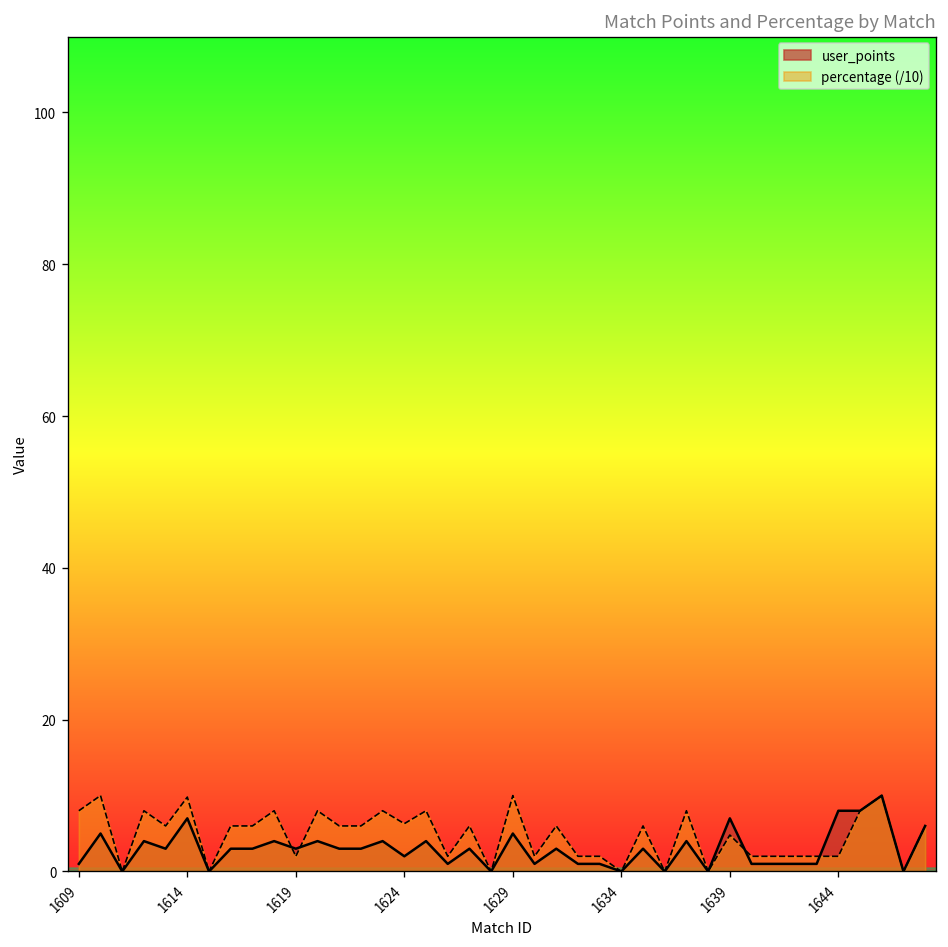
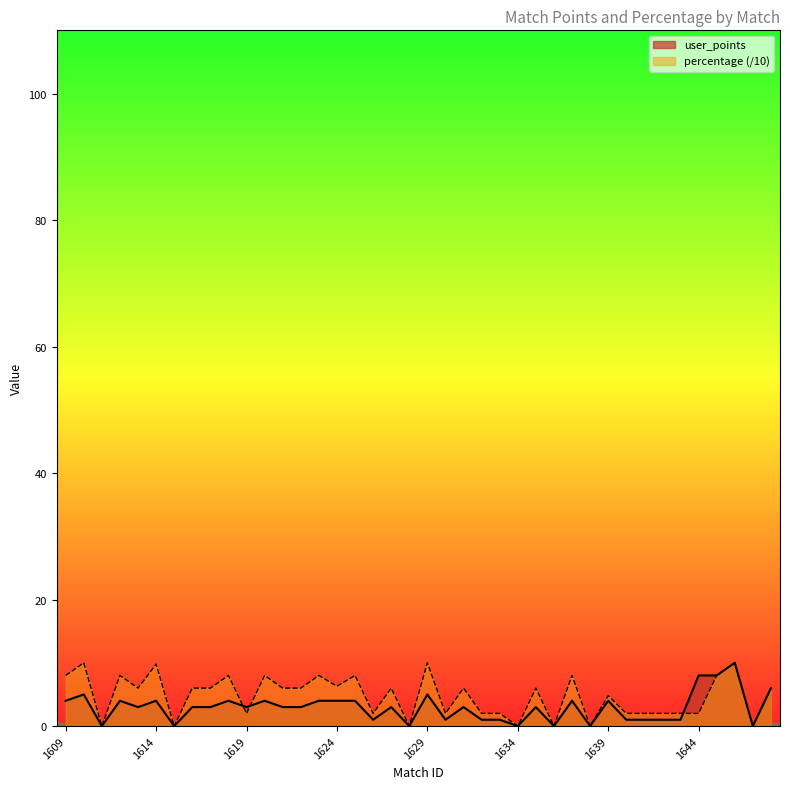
user_points, 1609: 1 -> 4
user_points, 1614: 7 -> 4
user_points, 1624: 2 -> 4
user_points, 1639: 7 -> 4
